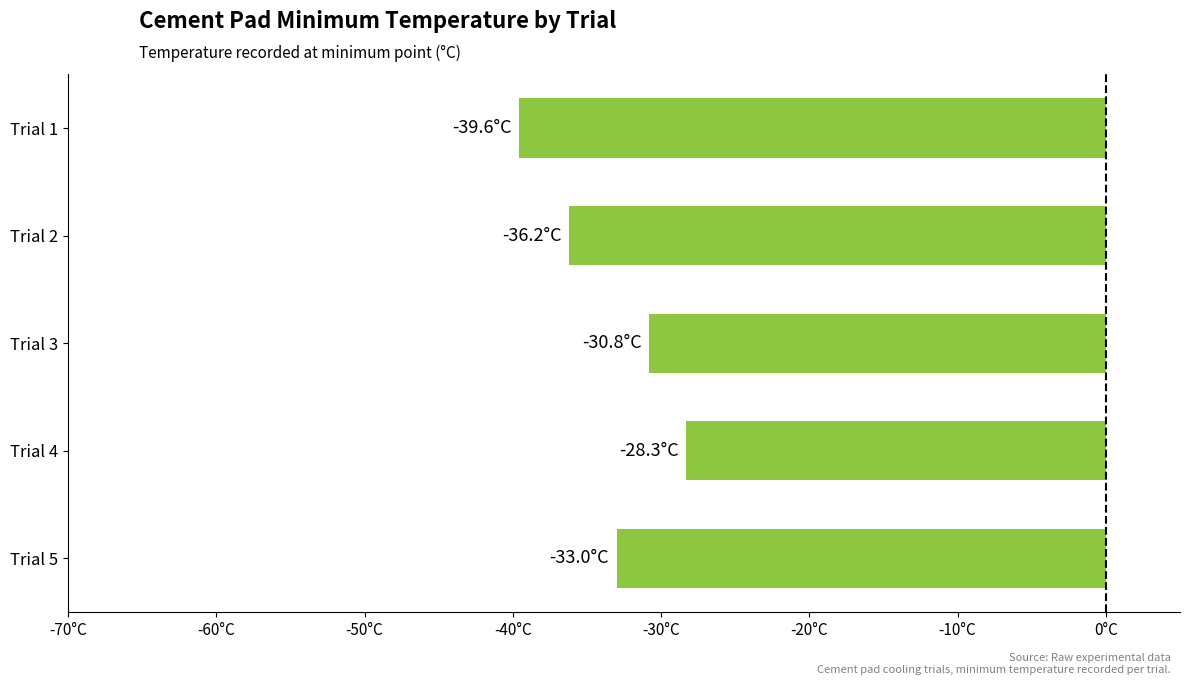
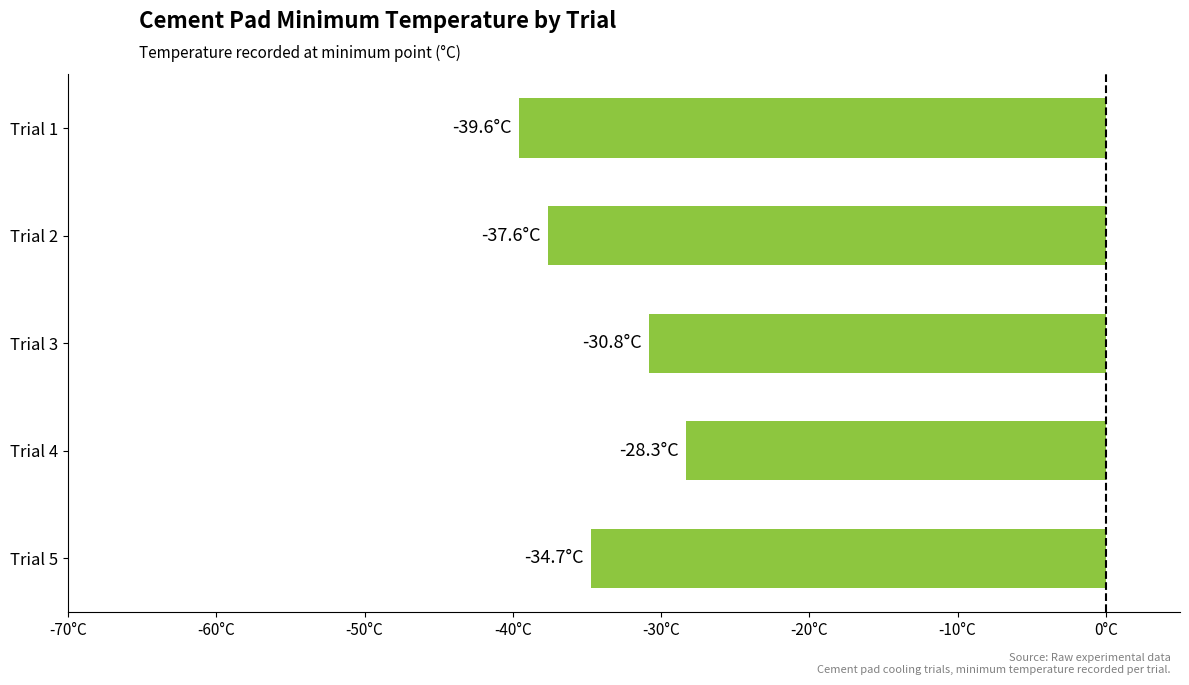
Trial 2: -36.2°C -> -37.6°C
Trial 5: -33.0°C -> -34.7°C
